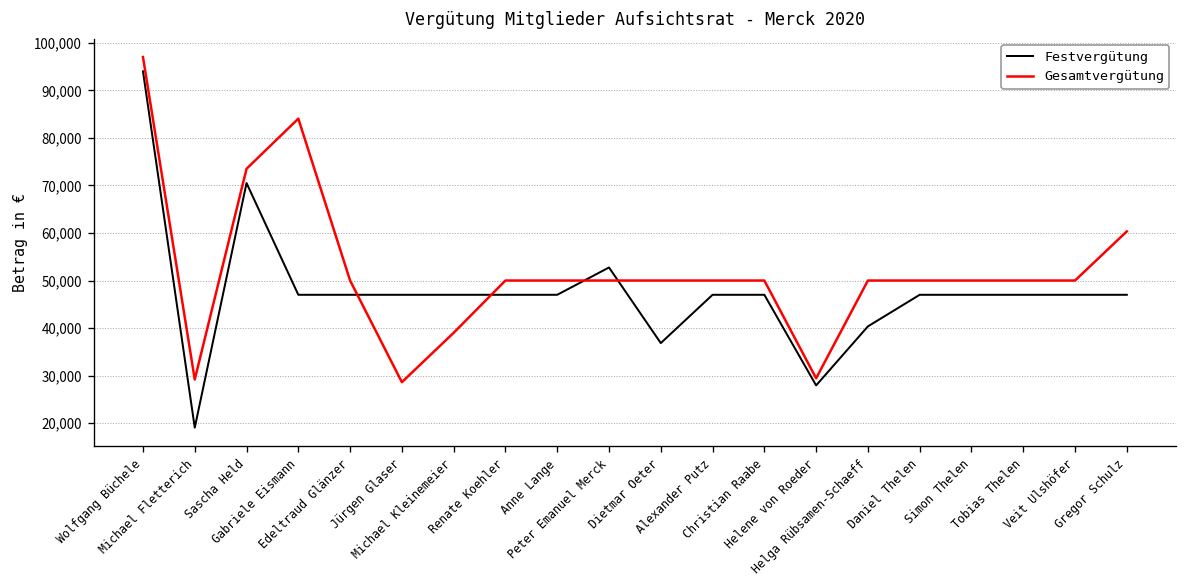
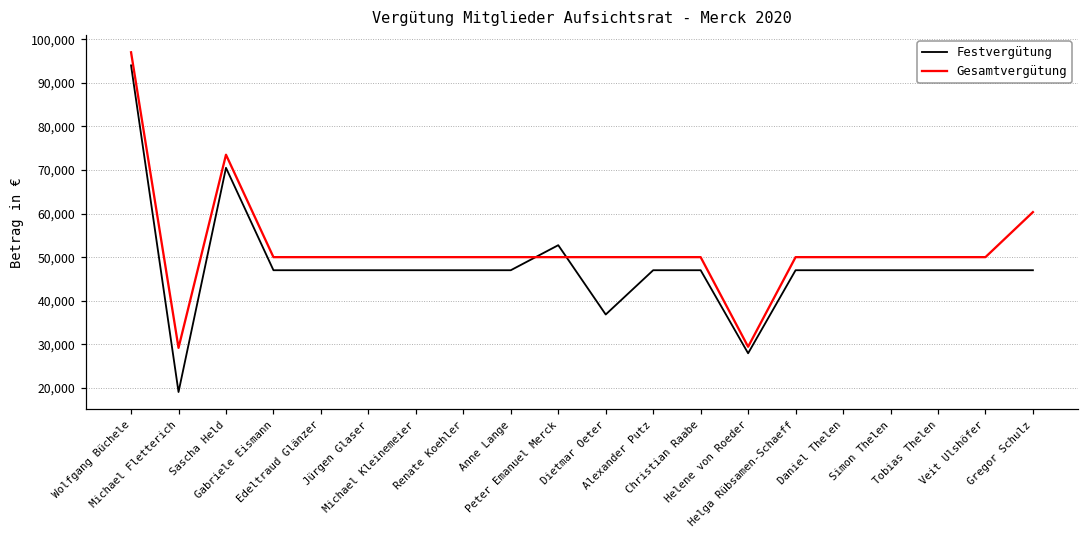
Gesamtvergütung, Gabriele Eismann: 84,000 -> 50,000
Gesamtvergütung, Jürgen Glaser: 29,000 -> 50,000
Gesamtvergütung, Michael Kleinemeier: 39,000 -> 50,000
Festvergütung, Helga Rübsamen-Schaeff: 40,000 -> 47,000
